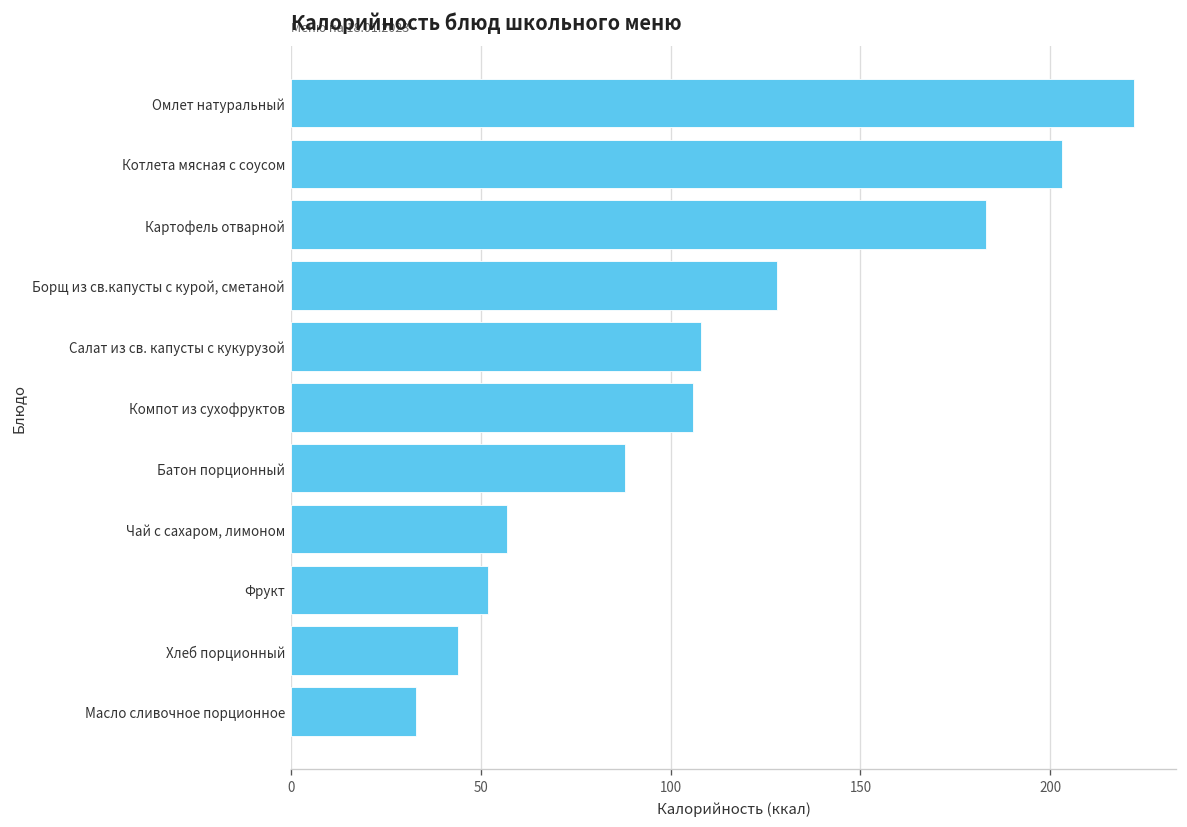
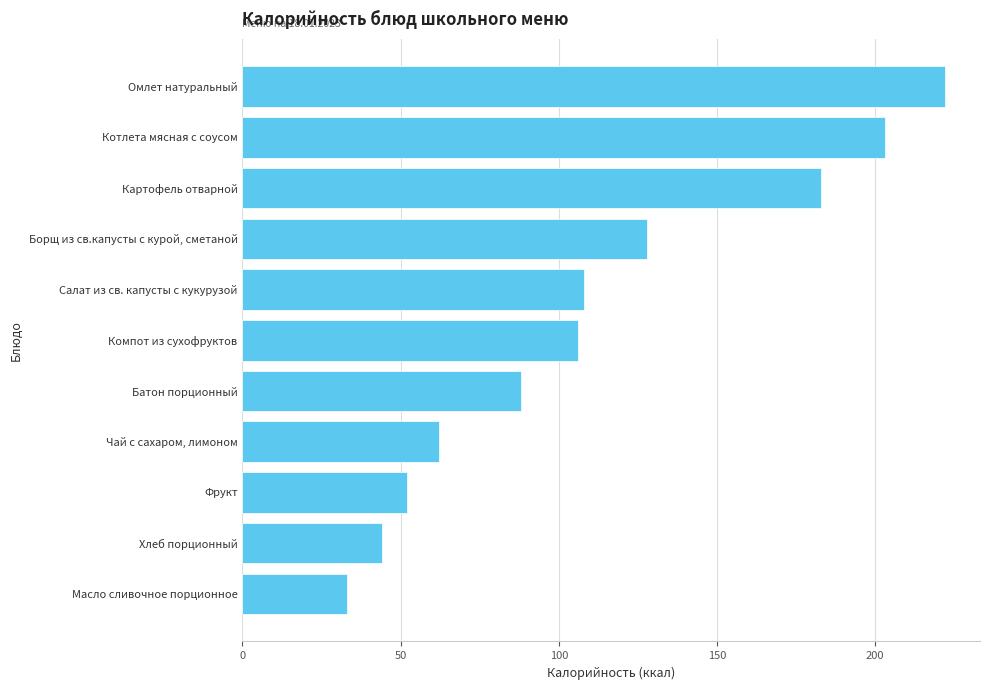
Чай с сахаром, лимоном: 57 -> 62
